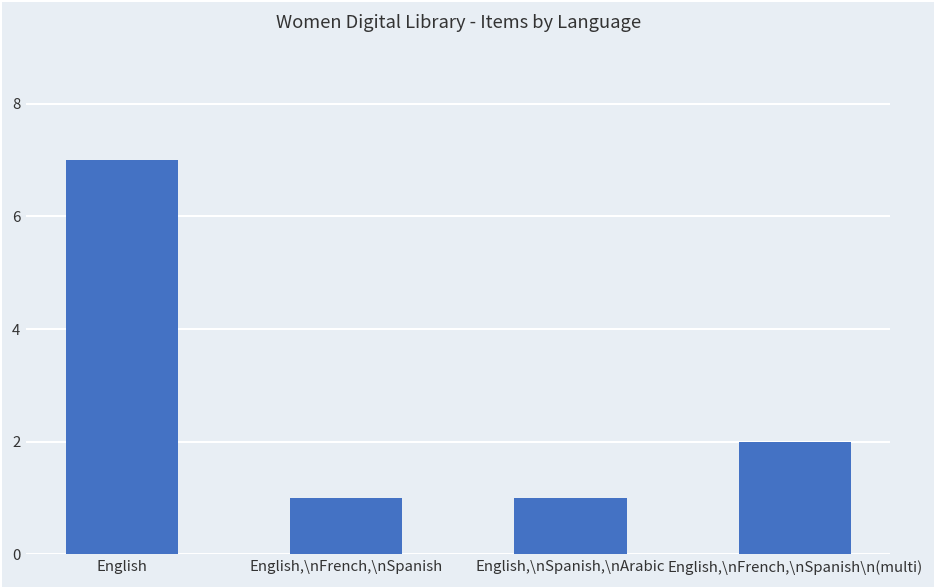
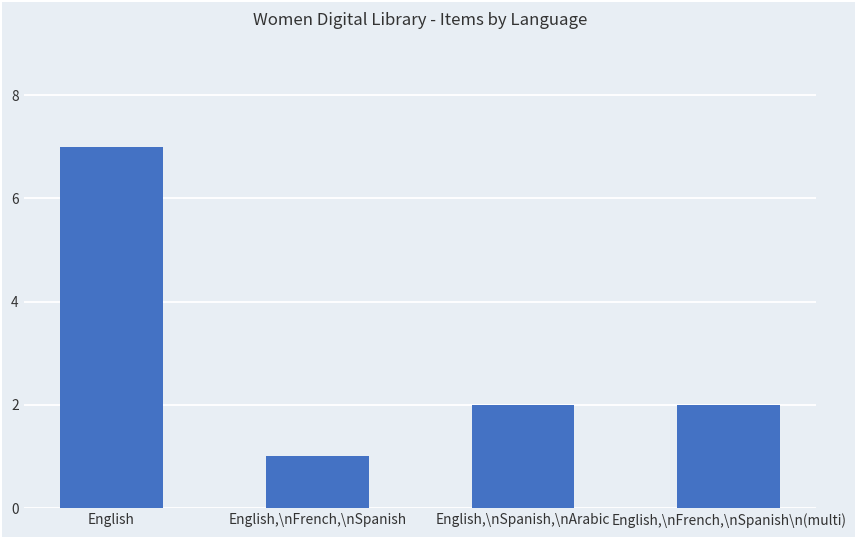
English,\nSpanish,\nArabic: 1 -> 2
